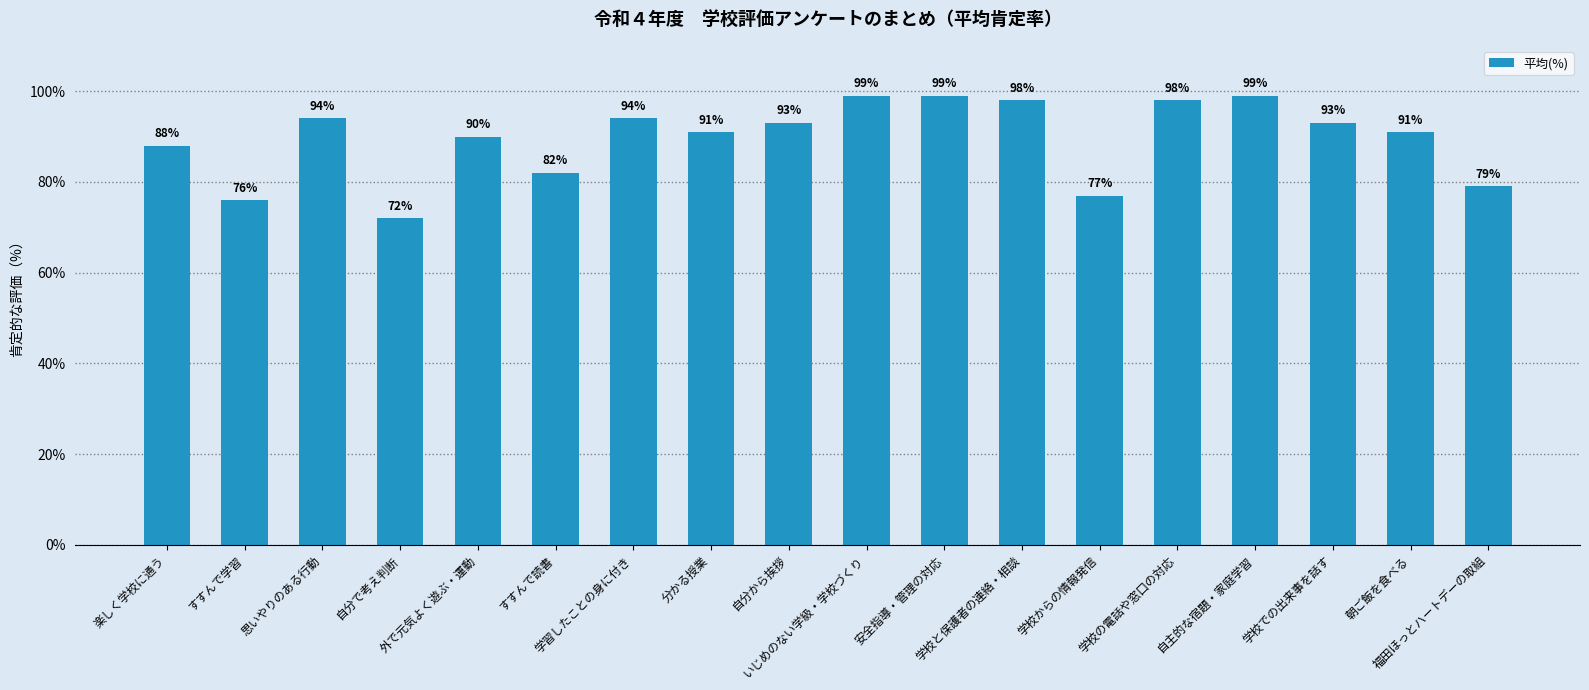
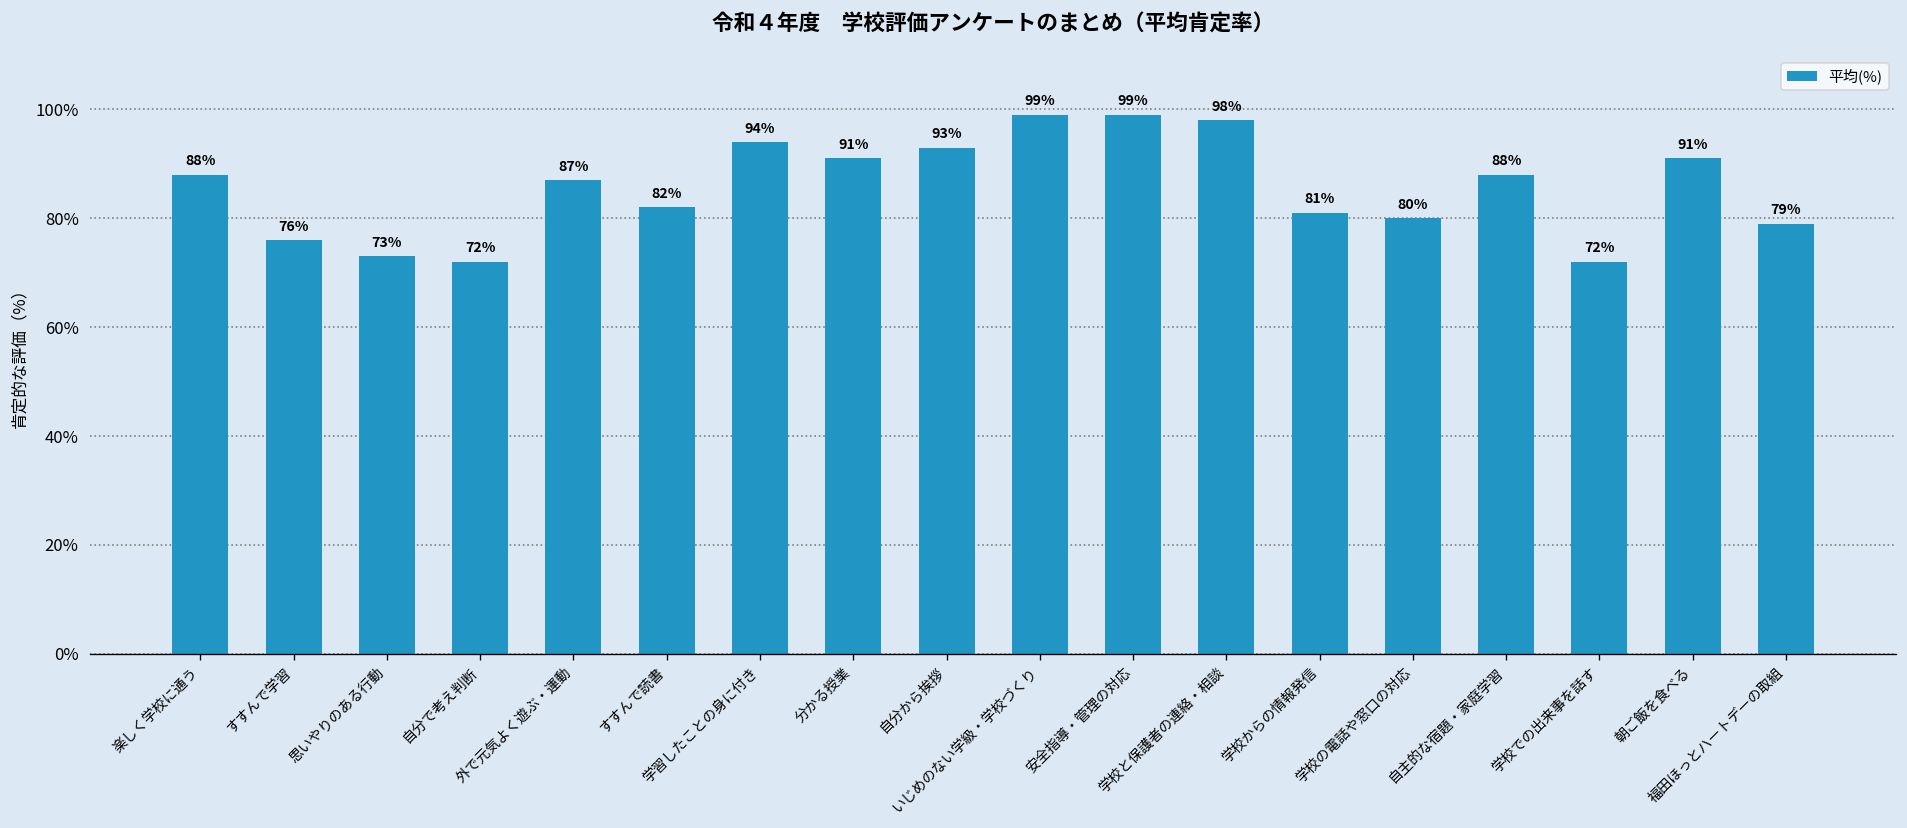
思いやりのある行動: 94% -> 73%
外で元気よく遊ぶ・運動: 90% -> 87%
学校からの情報発信: 77% -> 81%
学校の電話や窓口の対応: 98% -> 80%
自主的な宿題・家庭学習: 99% -> 88%
学校での出来事を話す: 93% -> 72%
